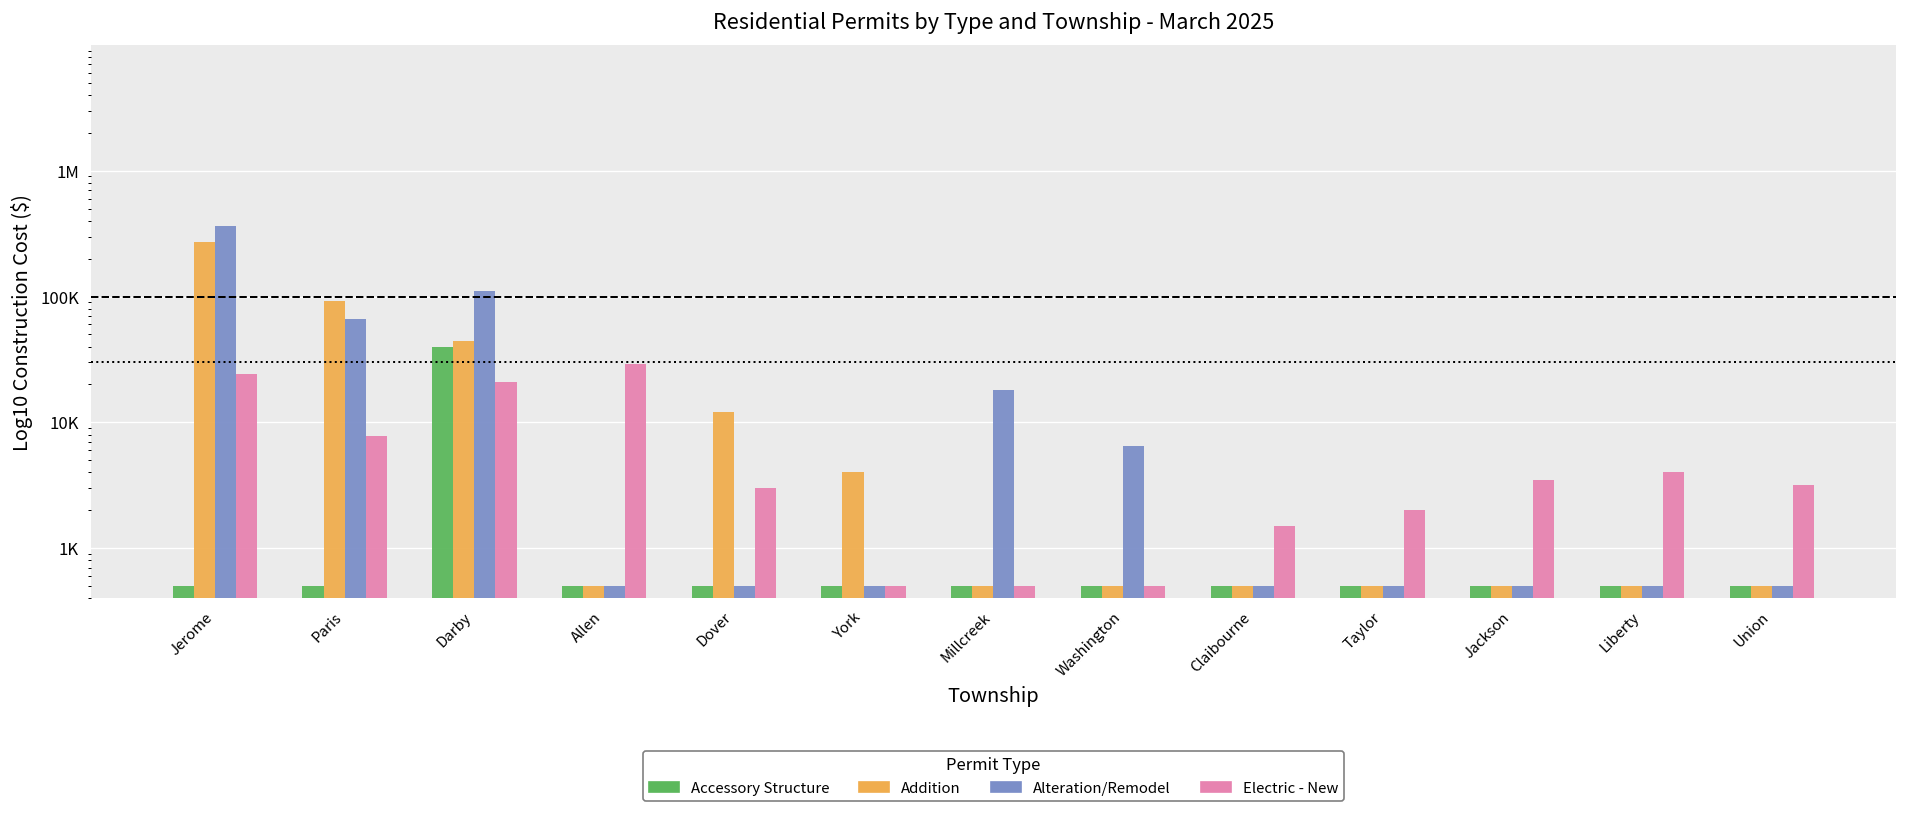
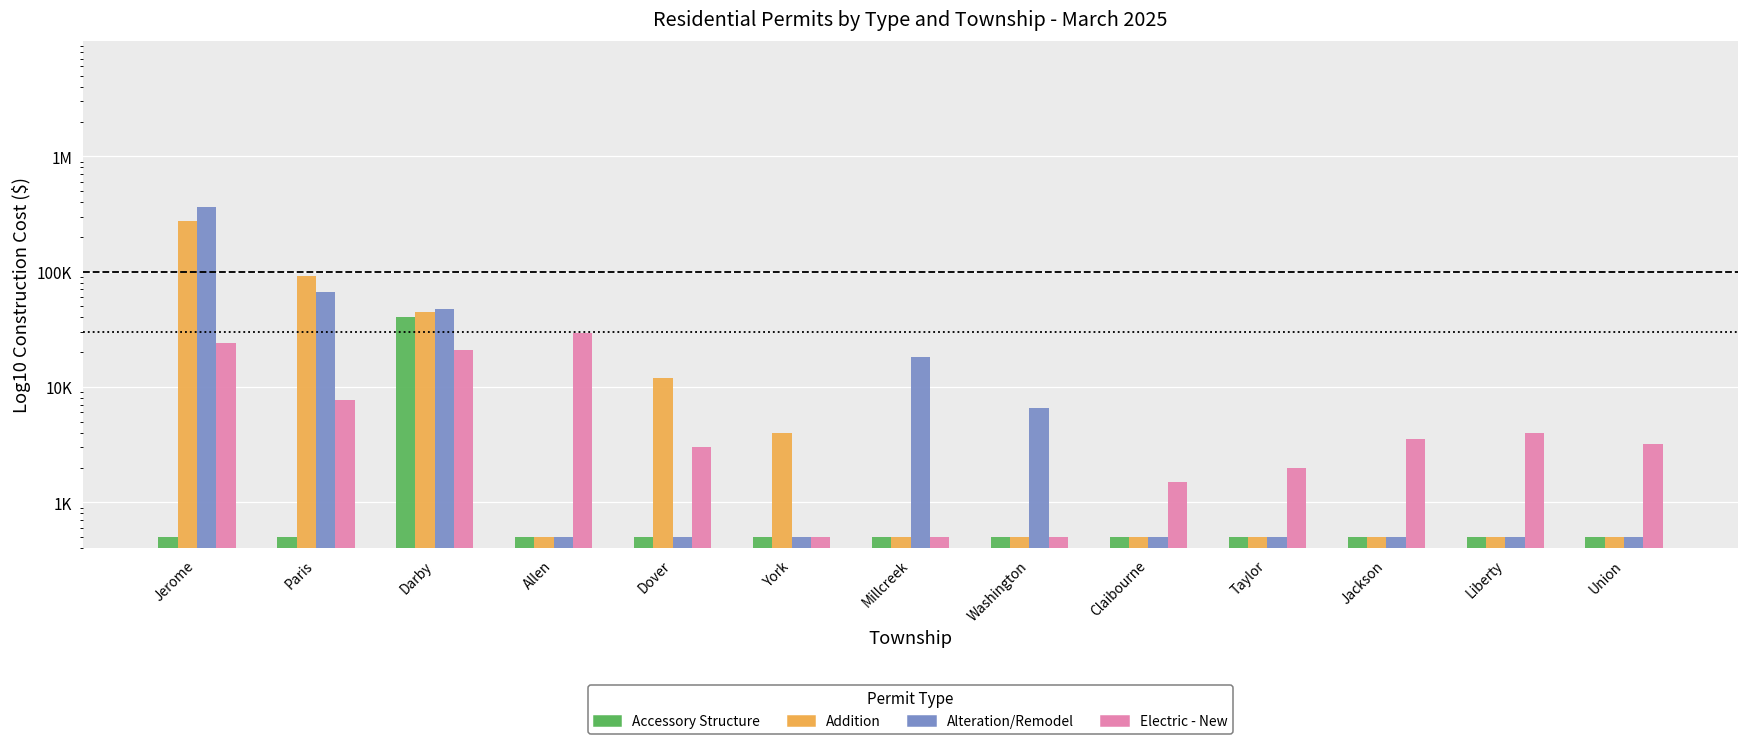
Alteration/Remodel, Darby: 110000 -> 50000
